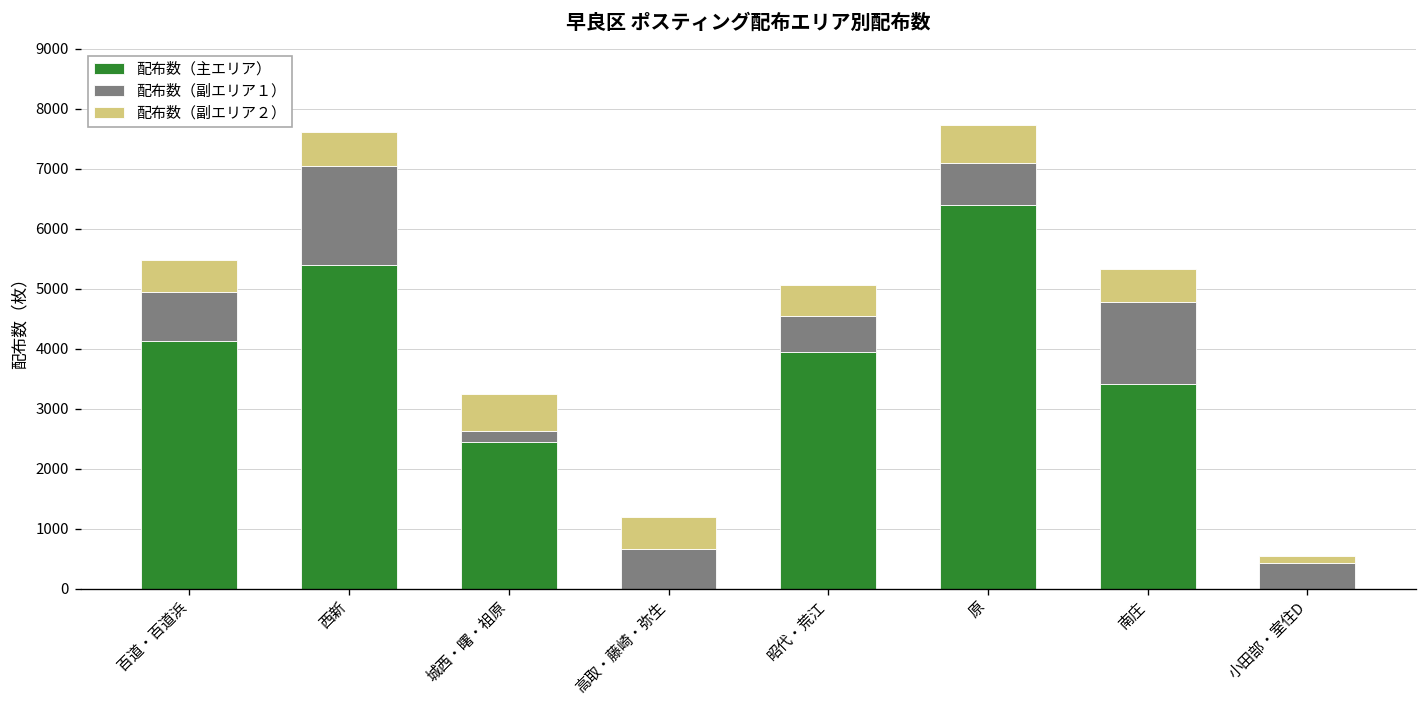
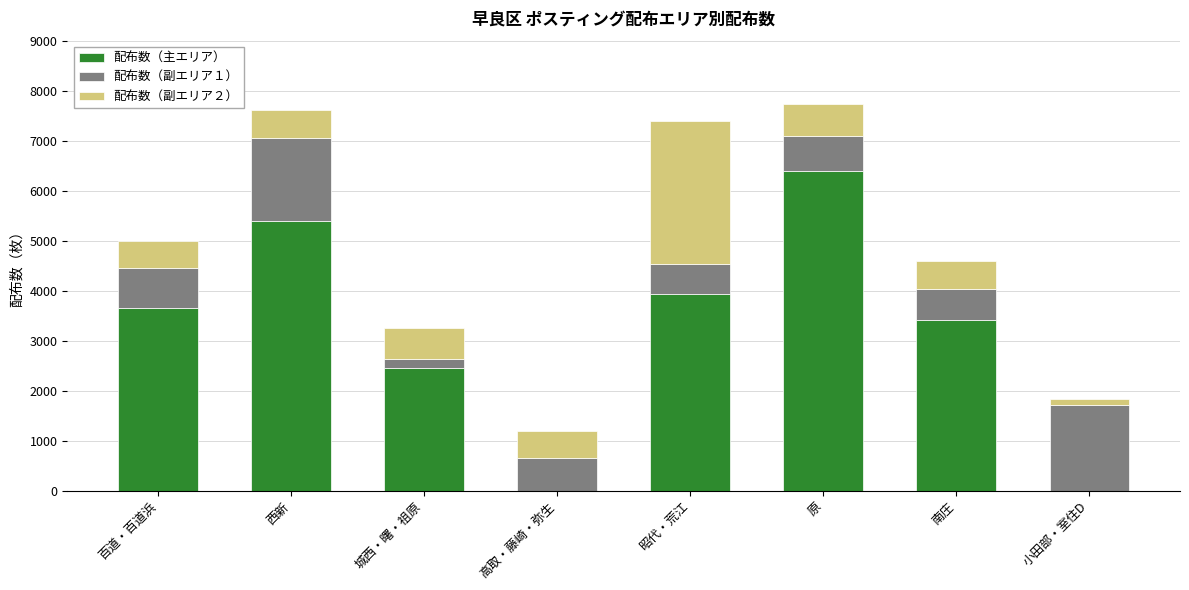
配布数（主エリア）, 百道・百道浜: 4100 -> 3700
配布数（副エリア２）, 昭代・荒江: 500 -> 2800
配布数（副エリア１）, 南庄: 1400 -> 600
配布数（副エリア１）, 小田部・室住D: 400 -> 1700
